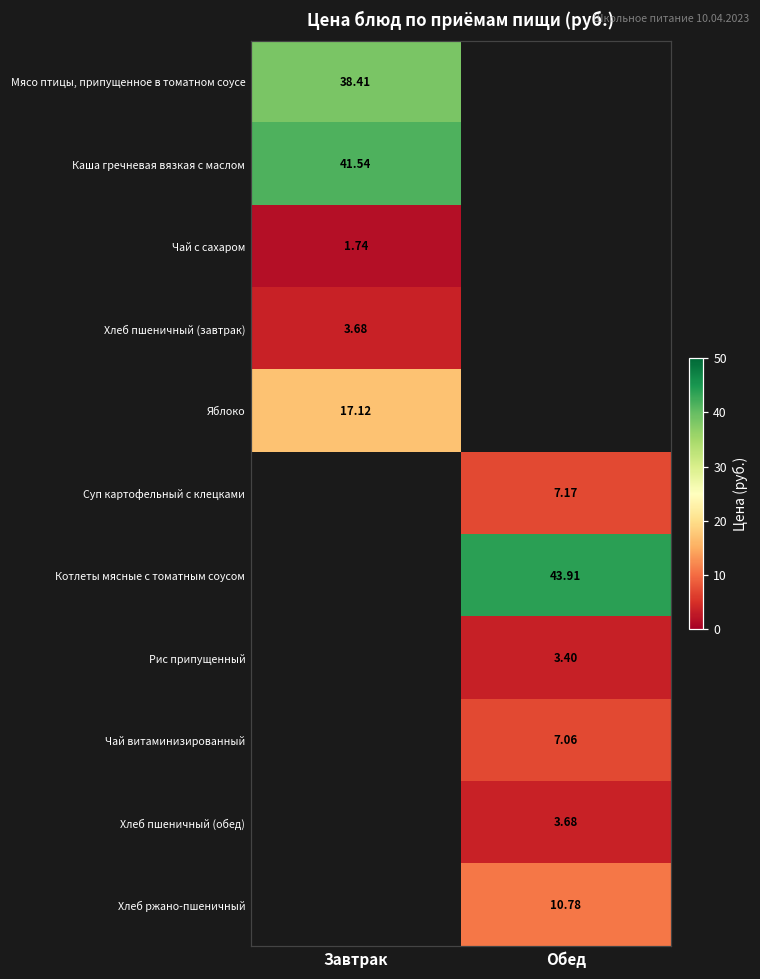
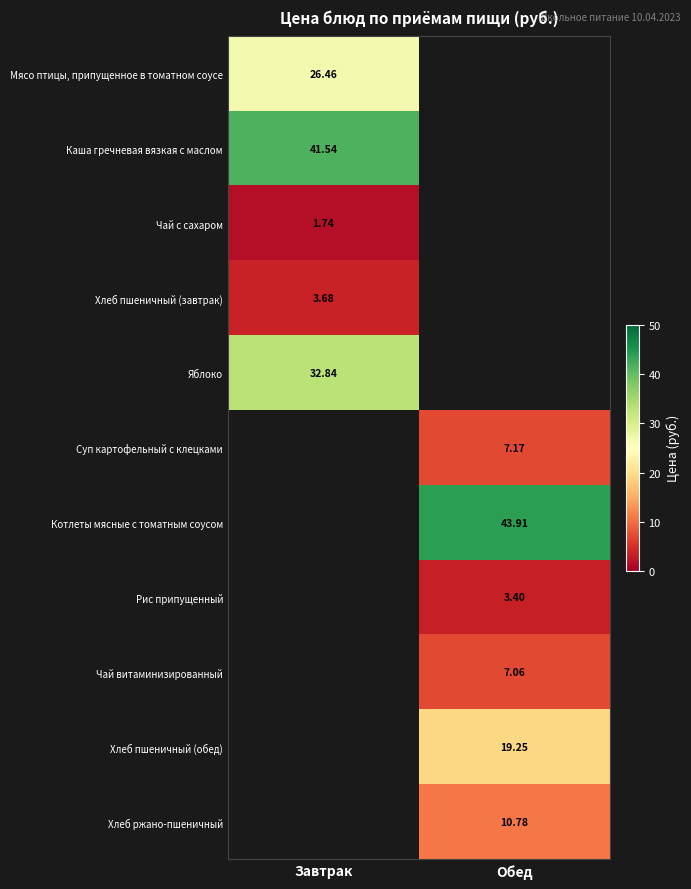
Мясо птицы, припущенное в томатном соусе, Завтрак: 38.41 -> 26.46
Яблоко, Завтрак: 17.12 -> 32.84
Хлеб пшеничный (обед), Обед: 3.68 -> 19.25
